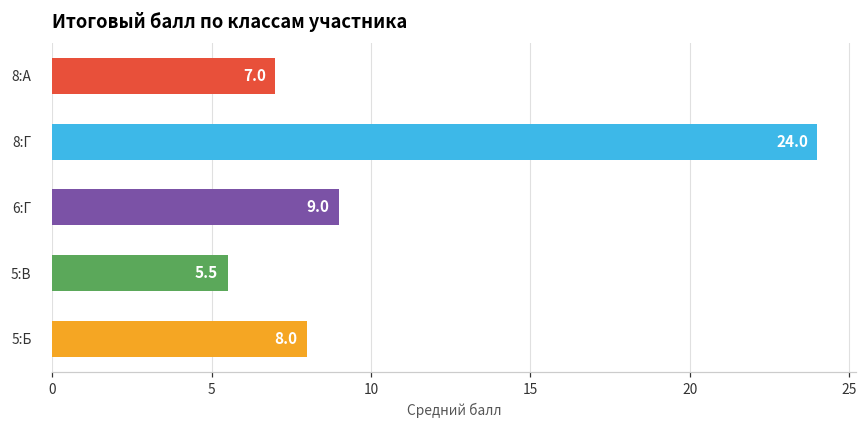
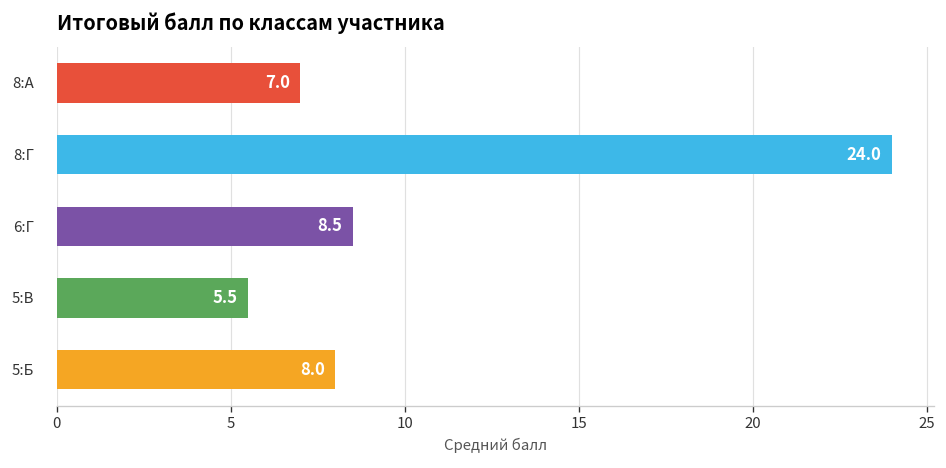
6:Г: 9.0 -> 8.5
